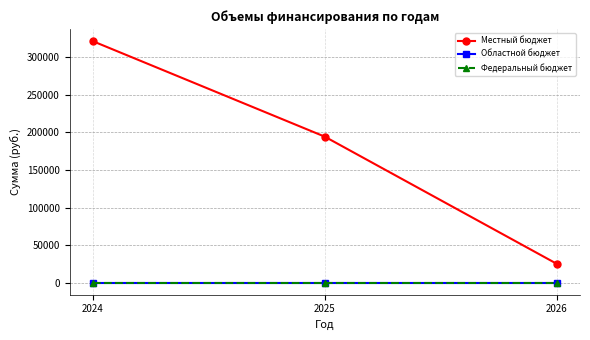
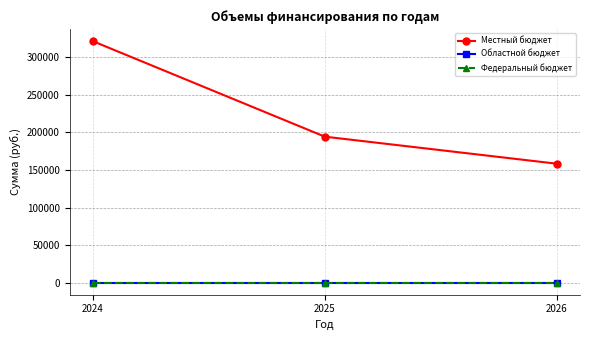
Местный бюджет, 2026: 30000 -> 160000
